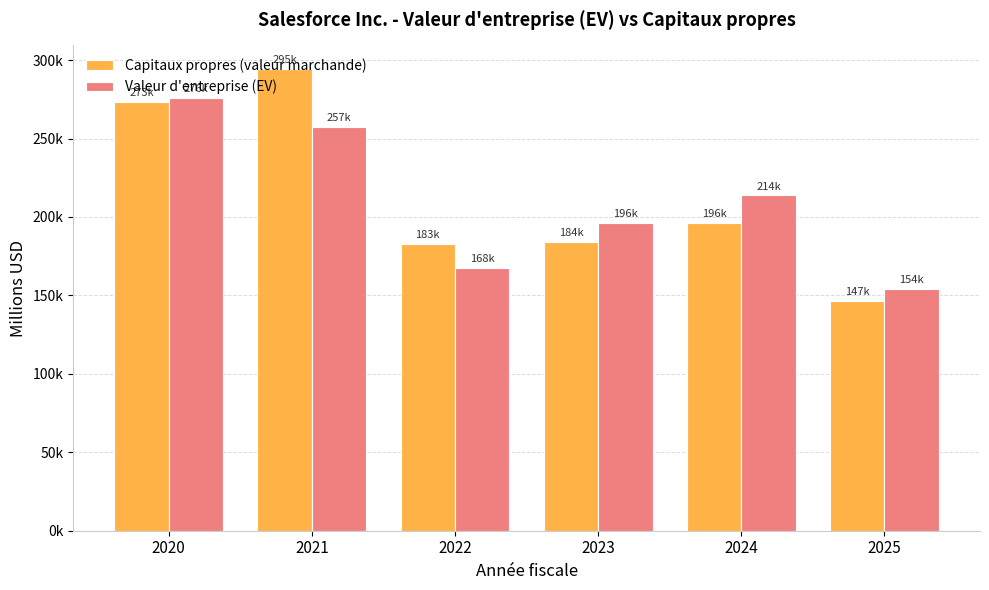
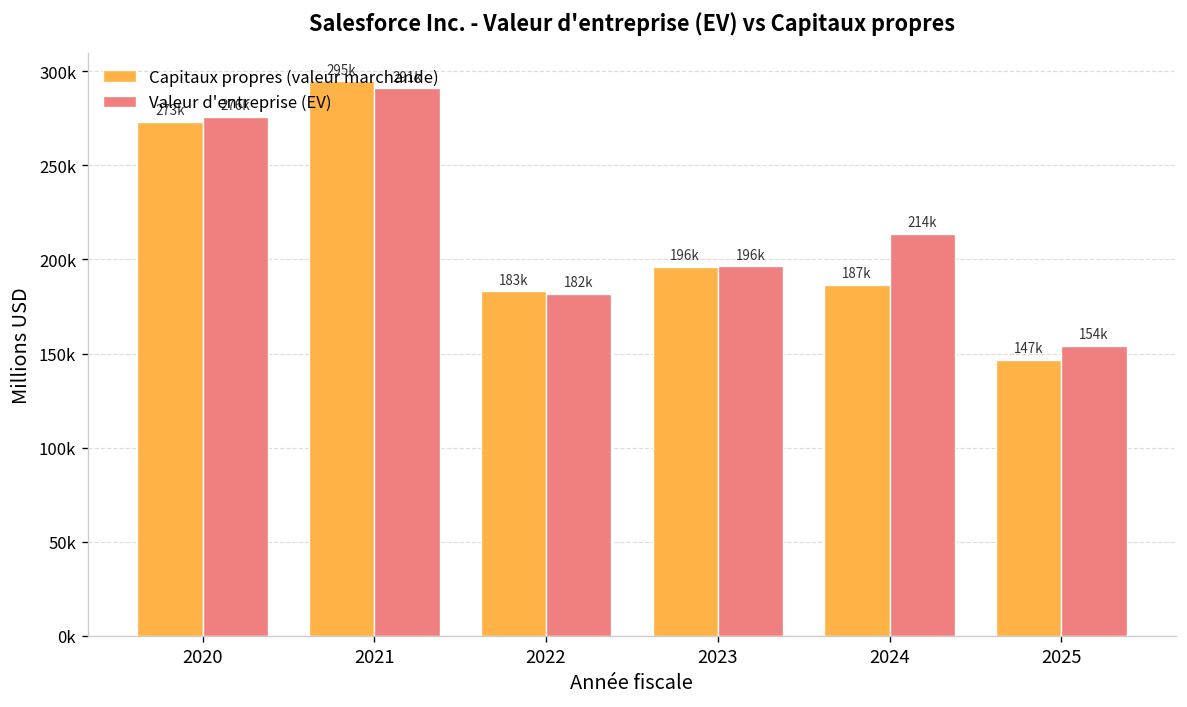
Valeur d'entreprise (EV), 2021: 257k -> 291k
Valeur d'entreprise (EV), 2022: 168k -> 182k
Capitaux propres (valeur marchande), 2023: 184k -> 196k
Capitaux propres (valeur marchande), 2024: 196k -> 187k
